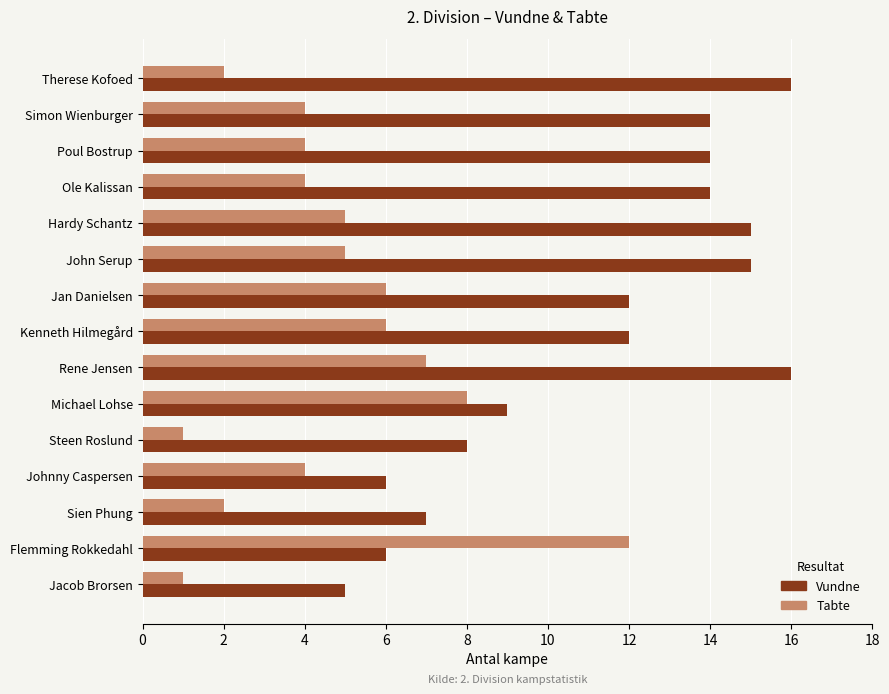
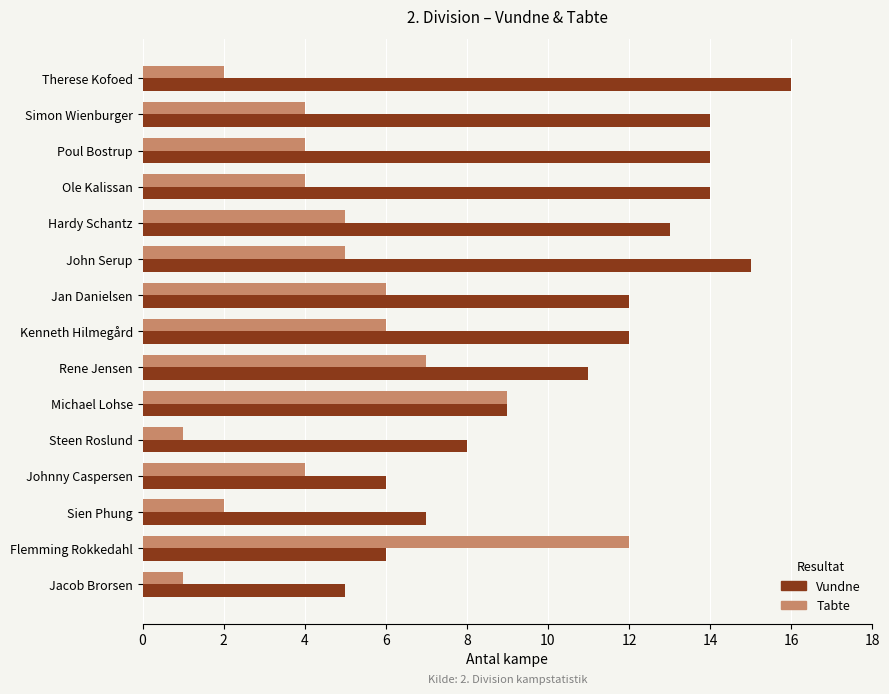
Vundne, Hardy Schantz: 15 -> 13
Vundne, Rene Jensen: 16 -> 11
Tabte, Michael Lohse: 8 -> 9
